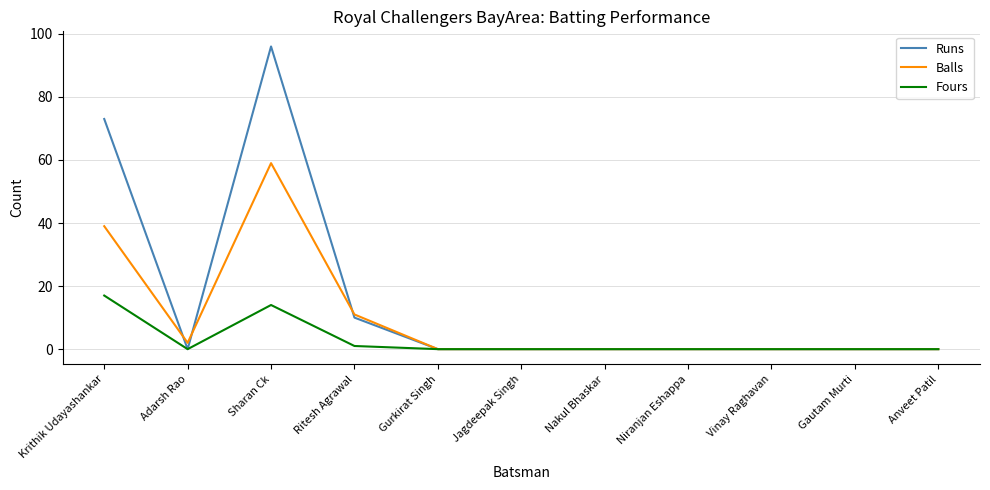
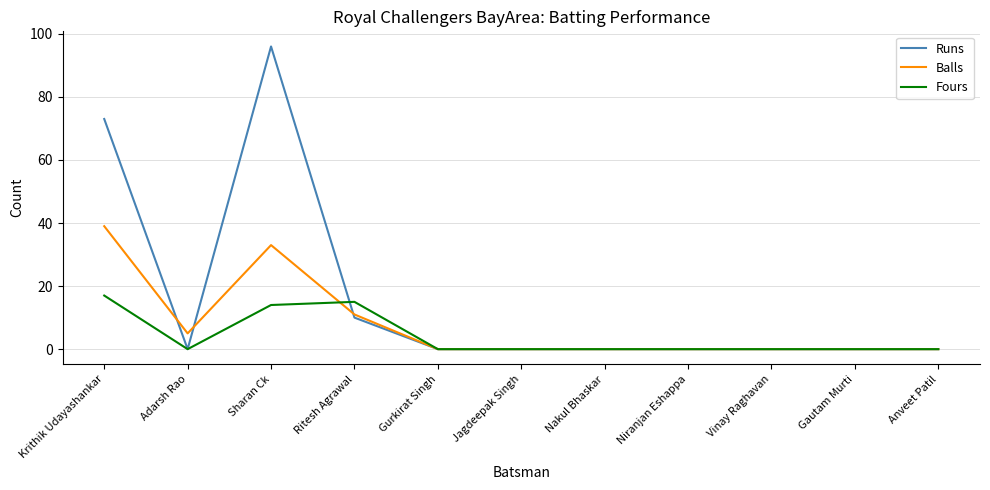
Balls, Adarsh Rao: 2 -> 5
Balls, Sharan Ck: 59 -> 33
Fours, Ritesh Agrawal: 1 -> 15
